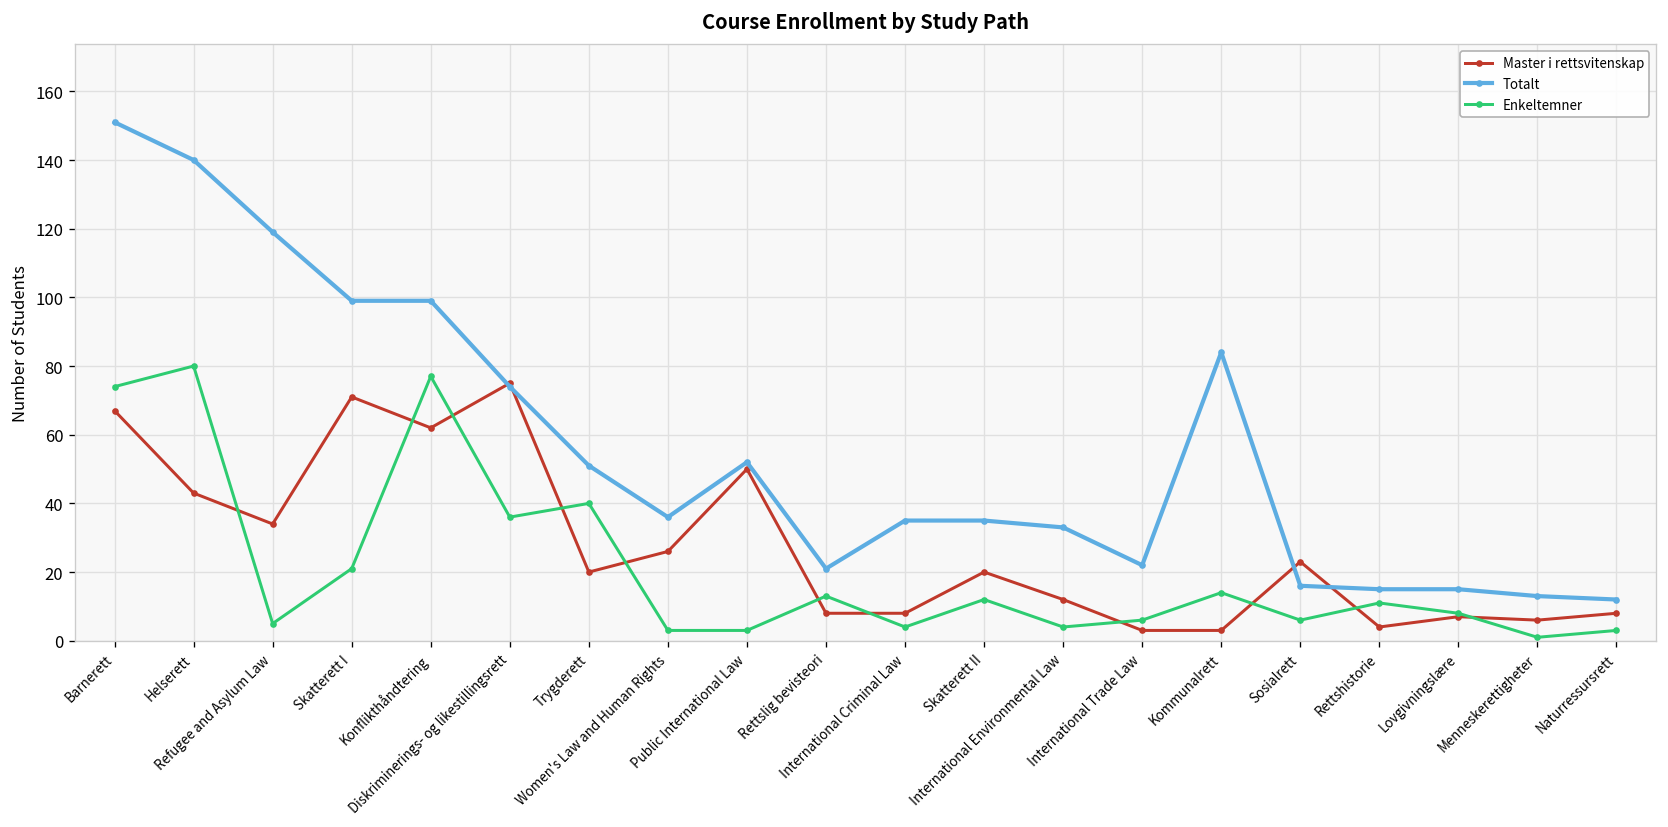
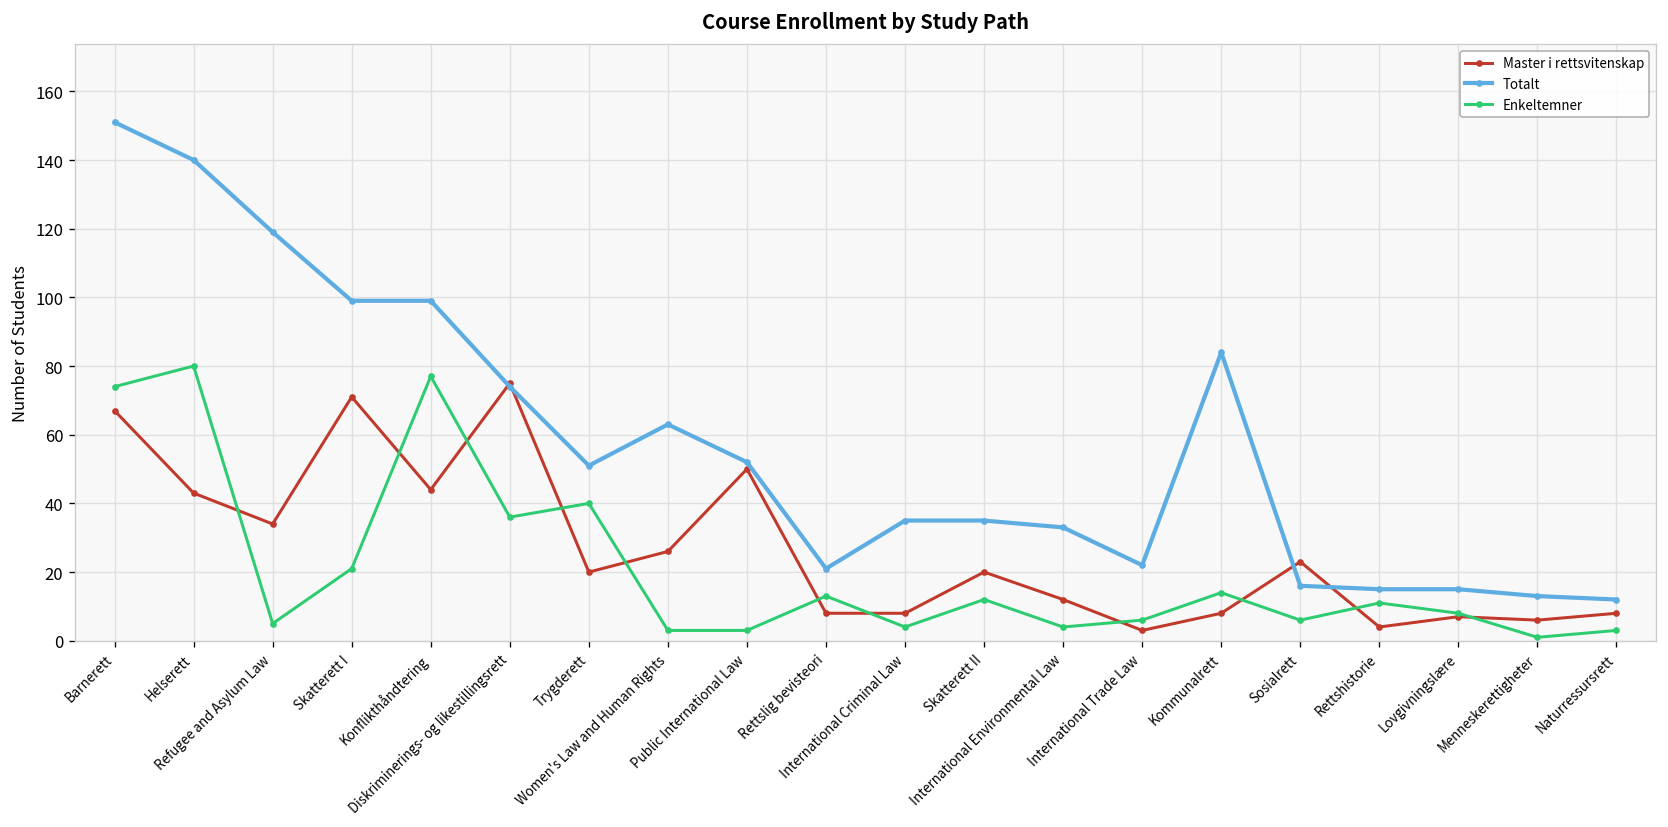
Master i rettsvitenskap, Konflikthåndtering: 62 -> 44
Totalt, Women's Law and Human Rights: 36 -> 63
Master i rettsvitenskap, Kommunalrett: 3 -> 8
